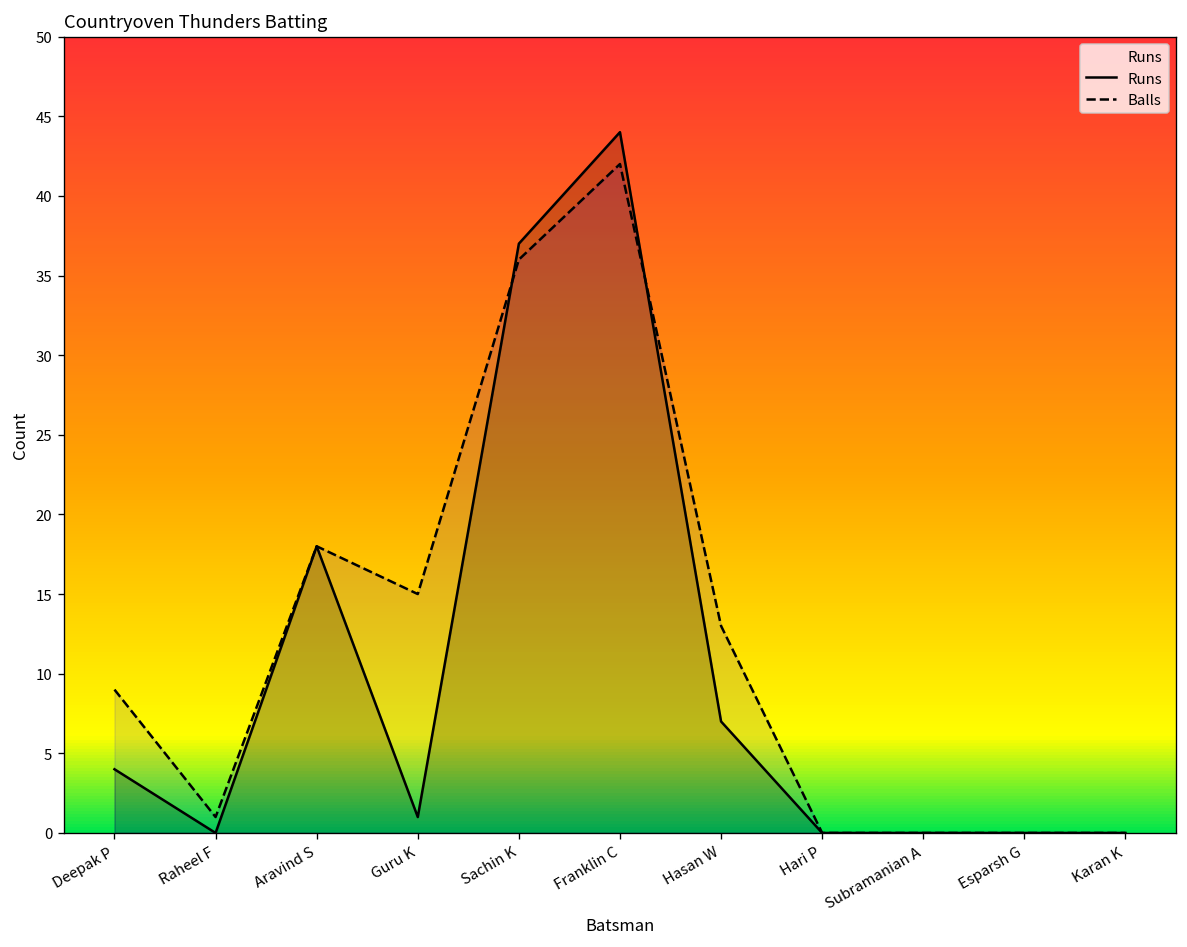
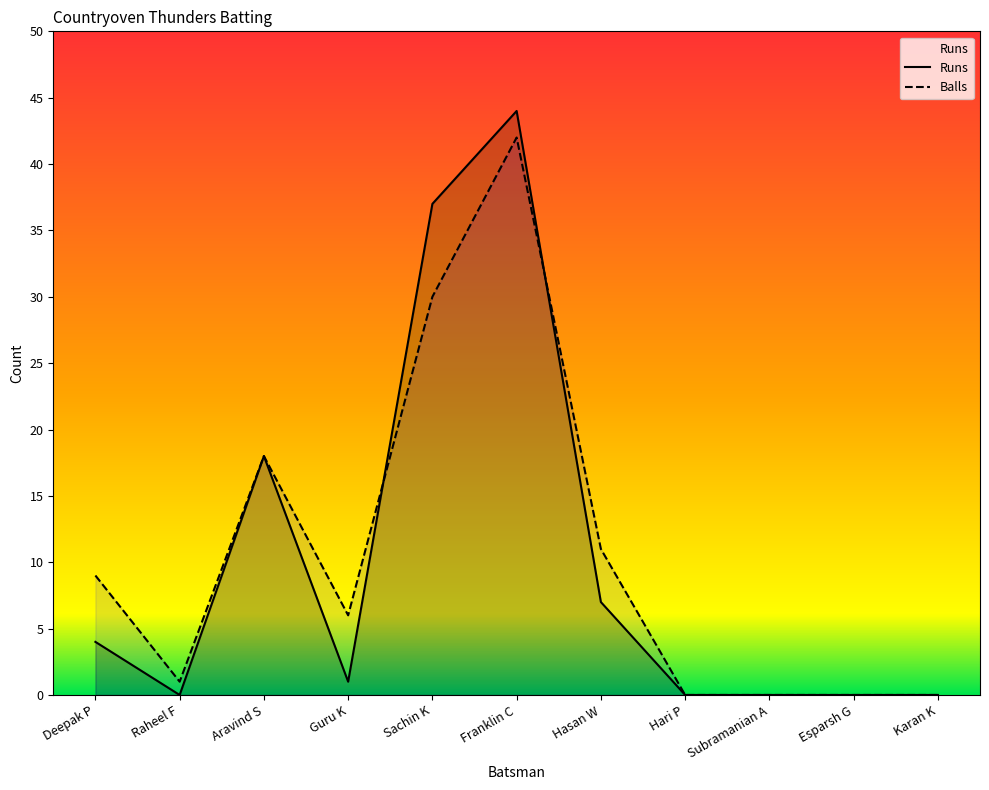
Balls, Guru K: 15 -> 6
Balls, Sachin K: 36 -> 30
Balls, Hasan W: 13 -> 11
